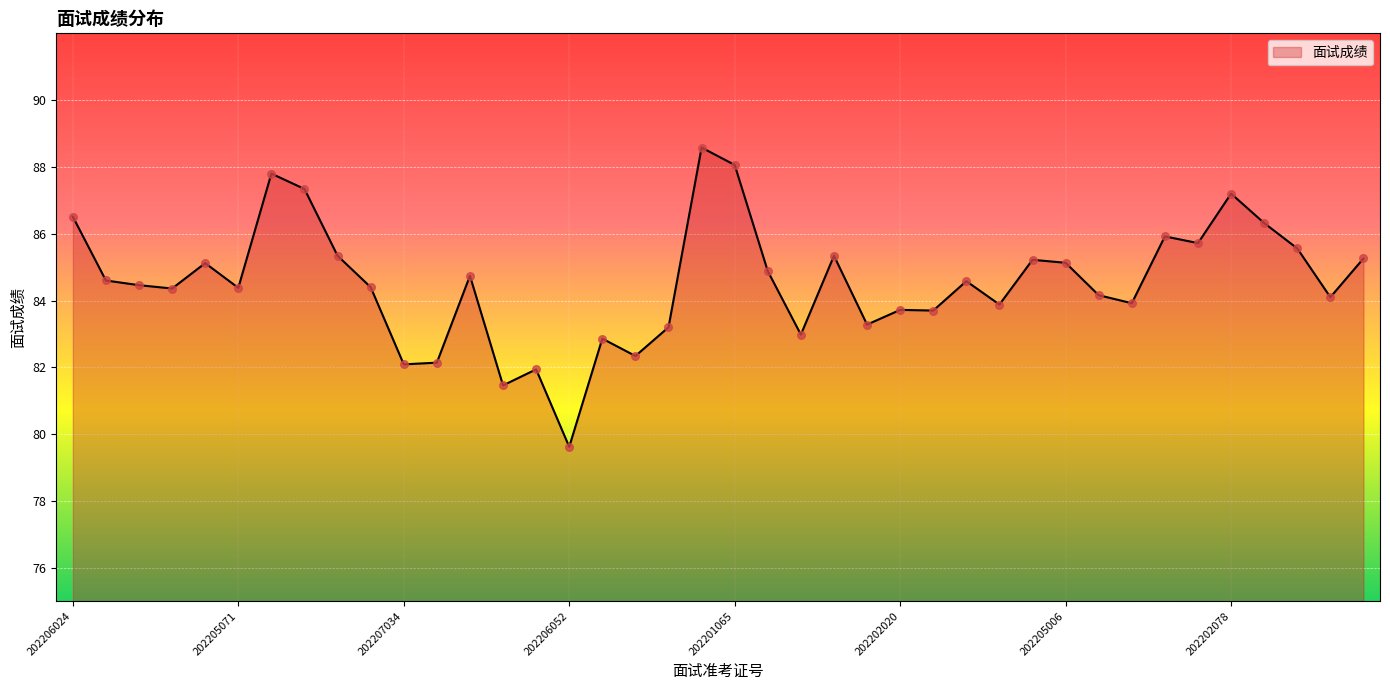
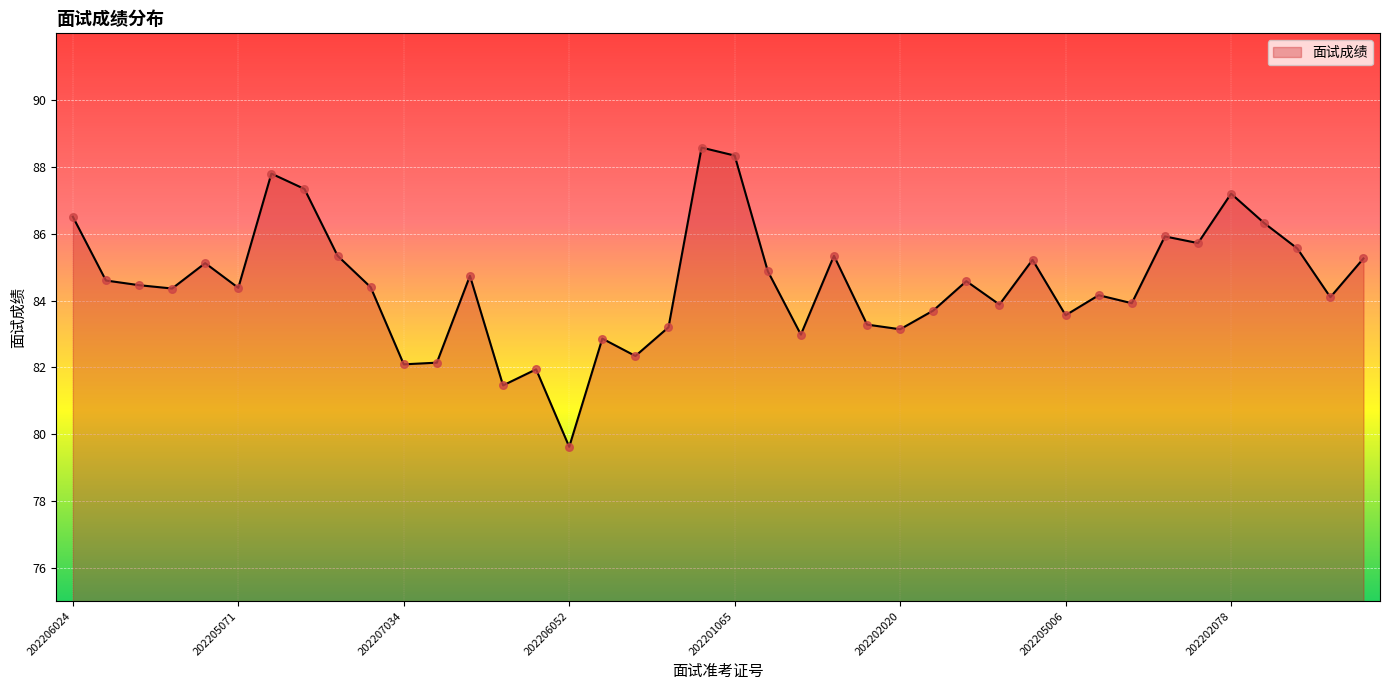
202201065: 88.1 -> 88.3
202202020: 83.7 -> 83.1
202205006: 85.1 -> 83.6
